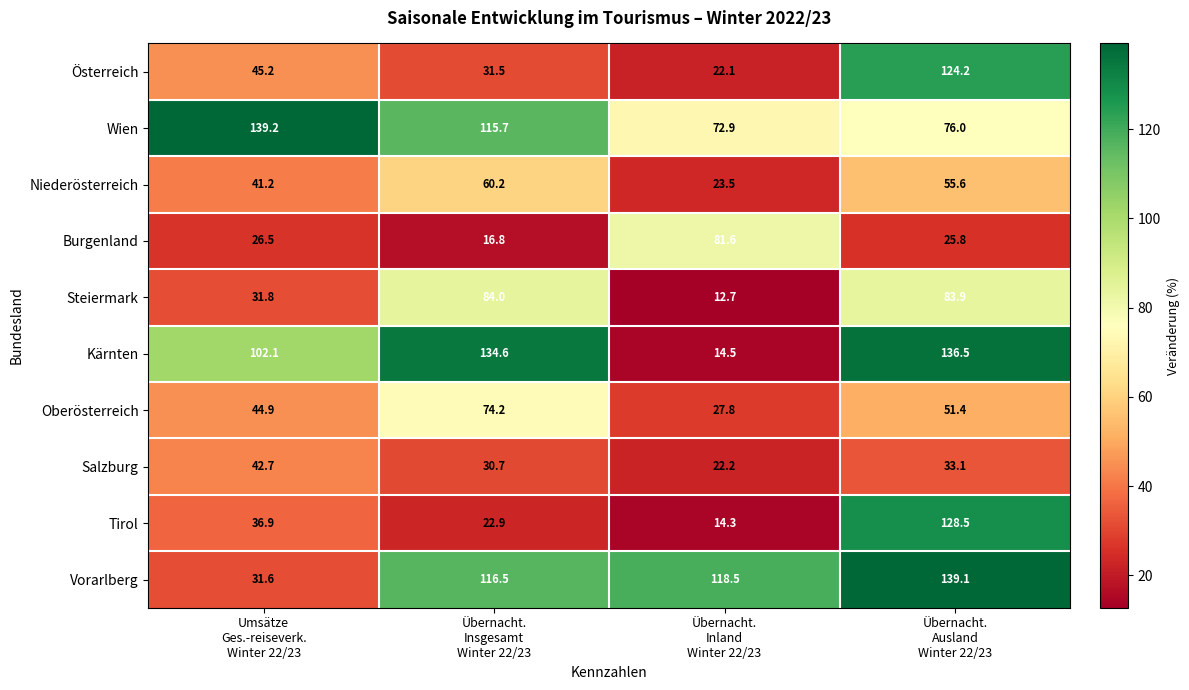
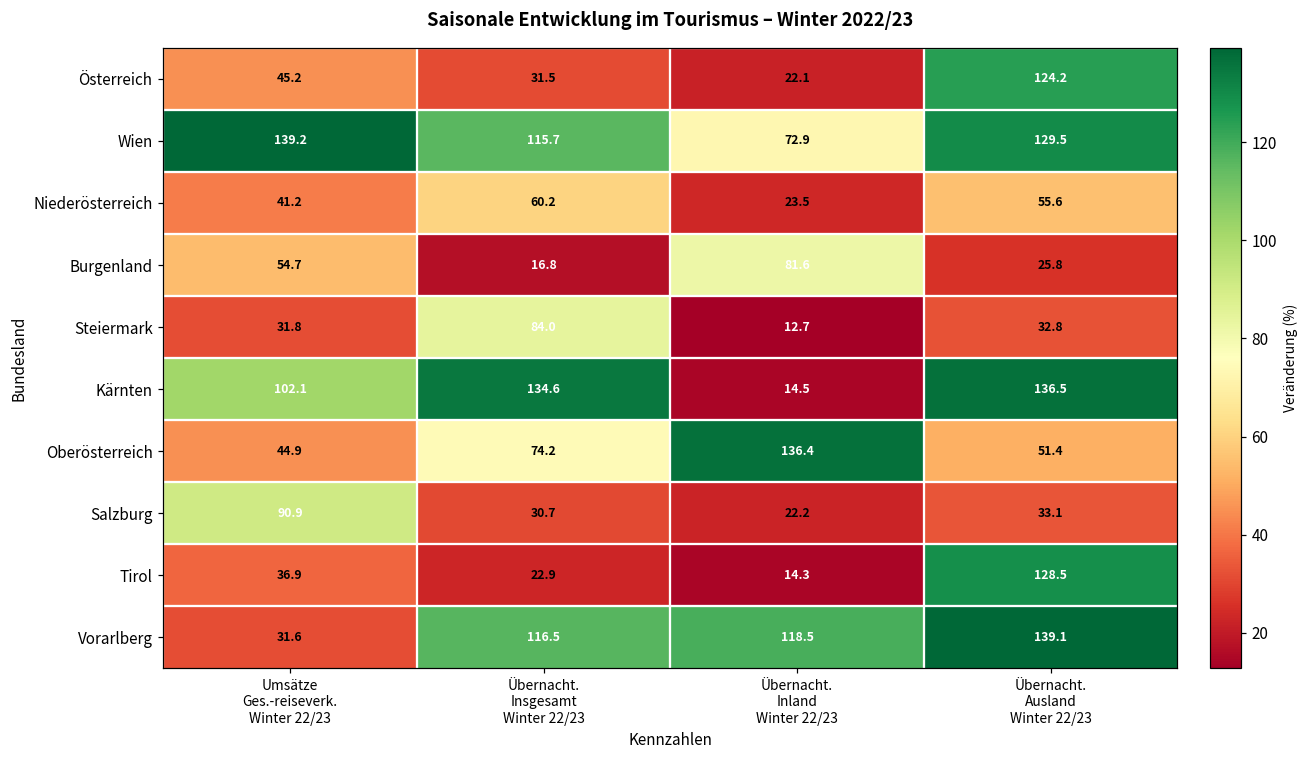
Wien, Übernacht. Ausland Winter 22/23: 76.0 -> 129.5
Burgenland, Umsätze Ges.-reiseverk. Winter 22/23: 26.5 -> 54.7
Steiermark, Übernacht. Ausland Winter 22/23: 83.9 -> 32.8
Oberösterreich, Übernacht. Inland Winter 22/23: 27.8 -> 136.4
Salzburg, Umsätze Ges.-reiseverk. Winter 22/23: 42.7 -> 90.9
